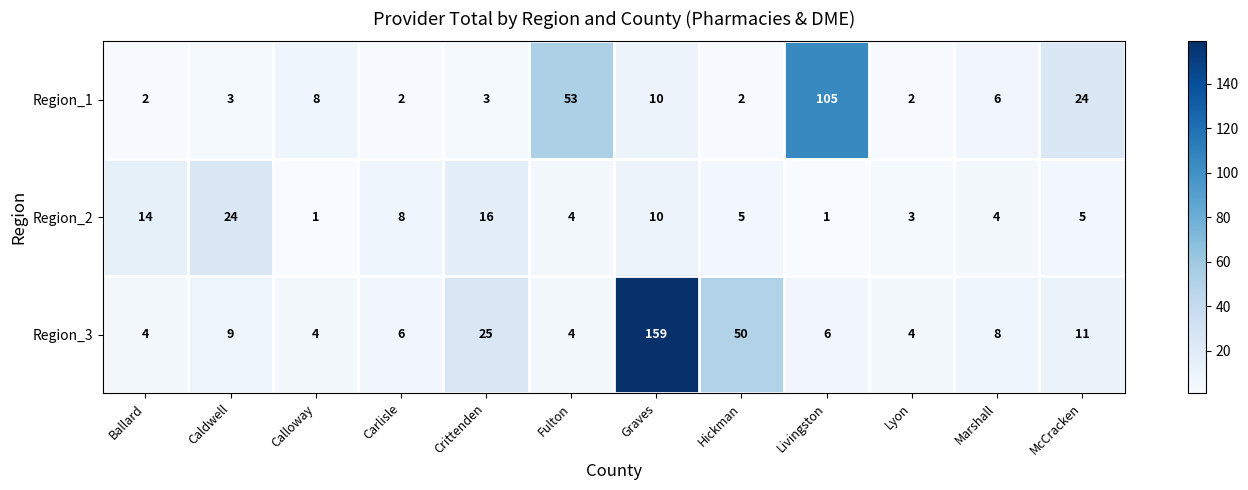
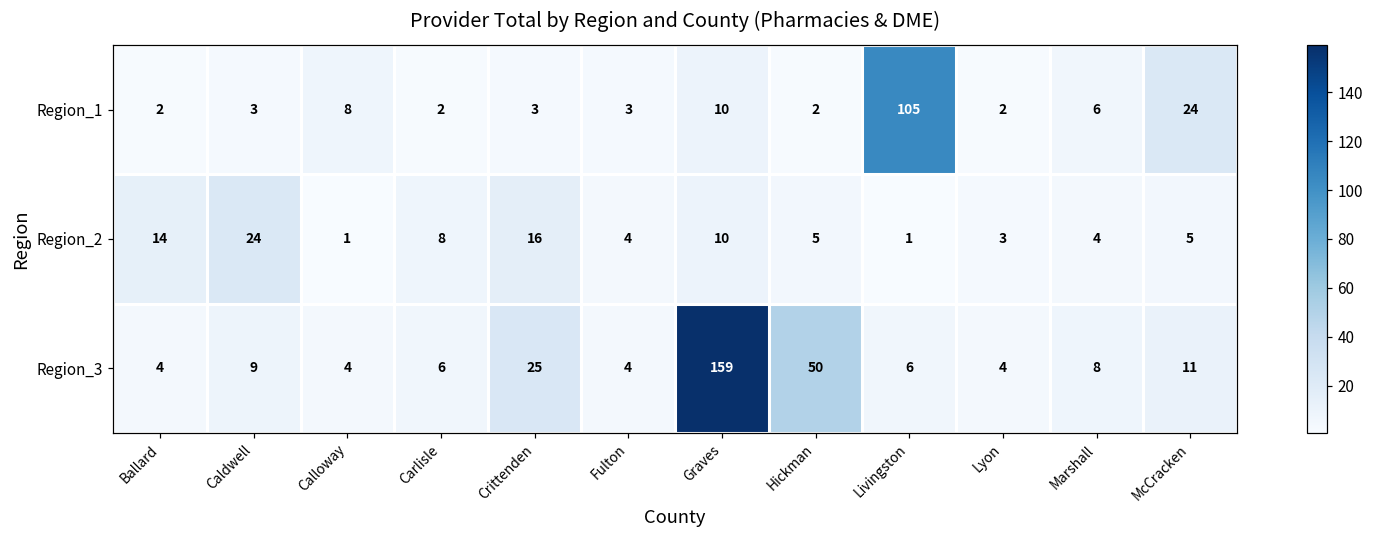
Region_1, Fulton: 53 -> 3
